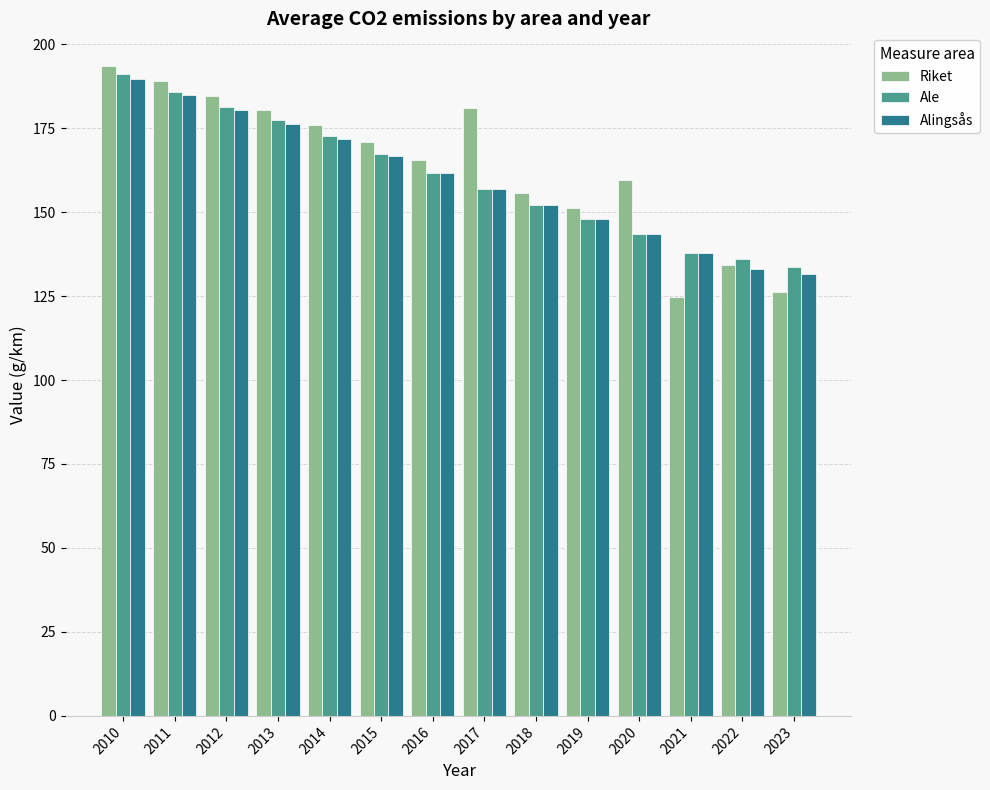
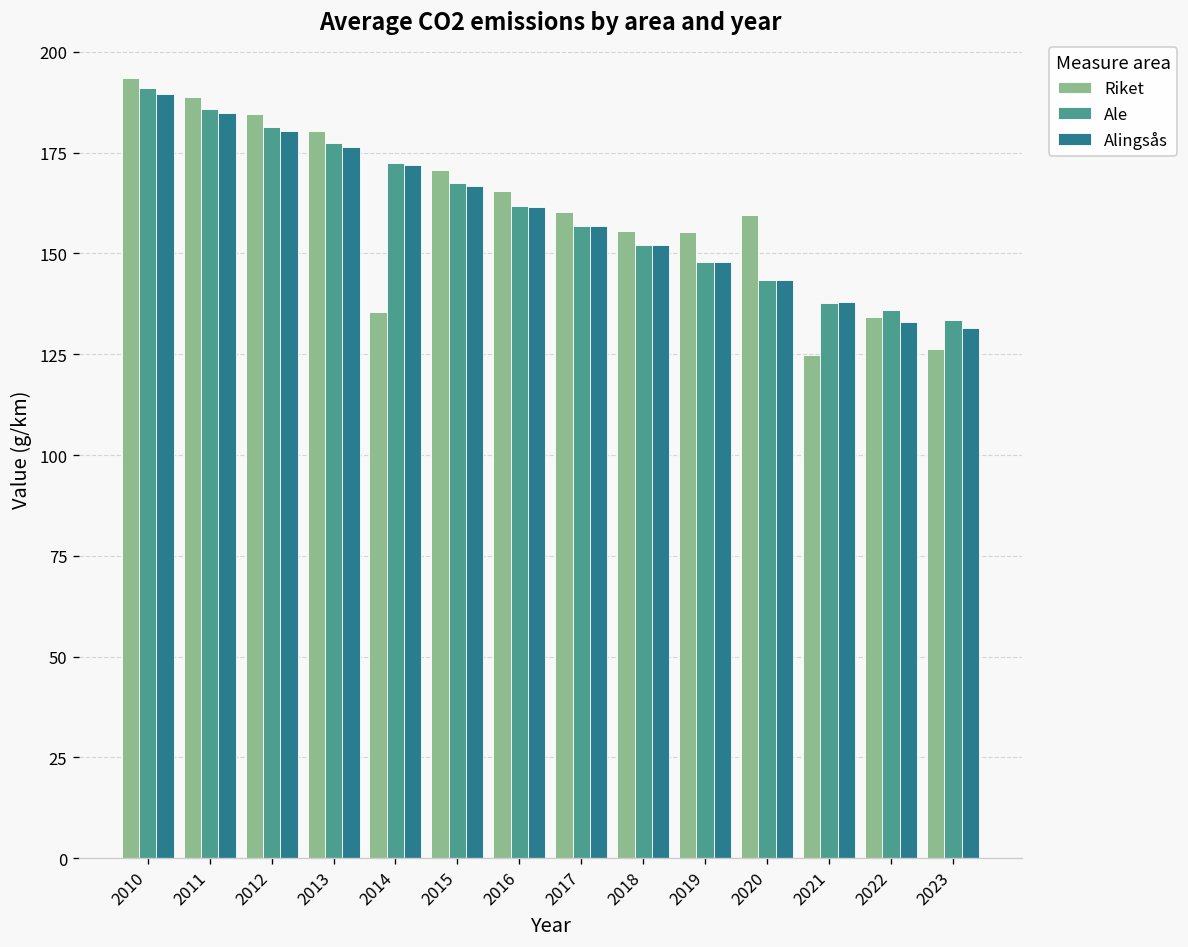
Riket, 2014: 176 -> 136
Riket, 2017: 181 -> 160
Riket, 2019: 151 -> 155
